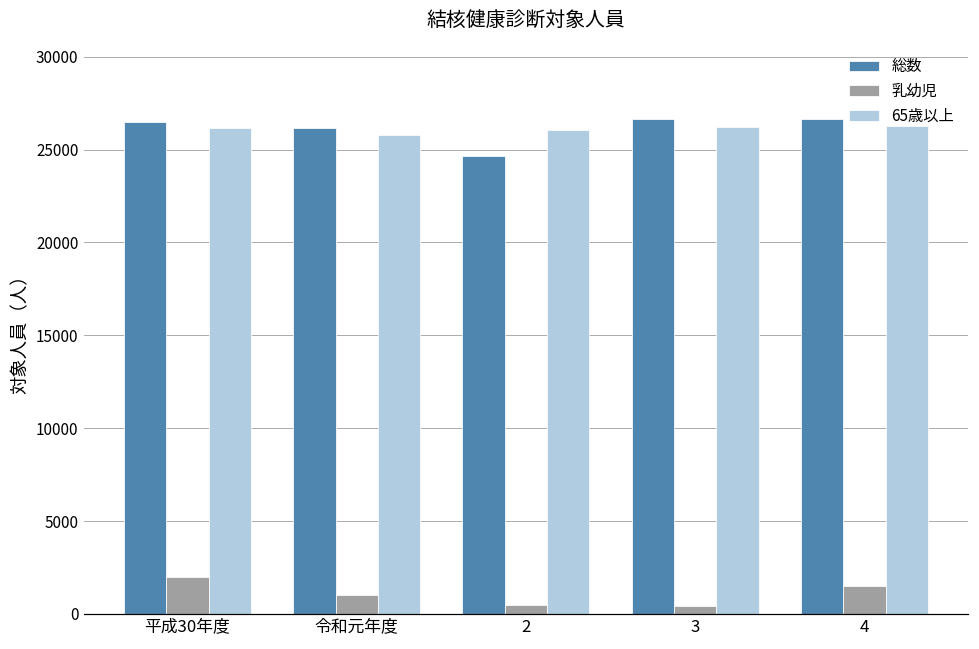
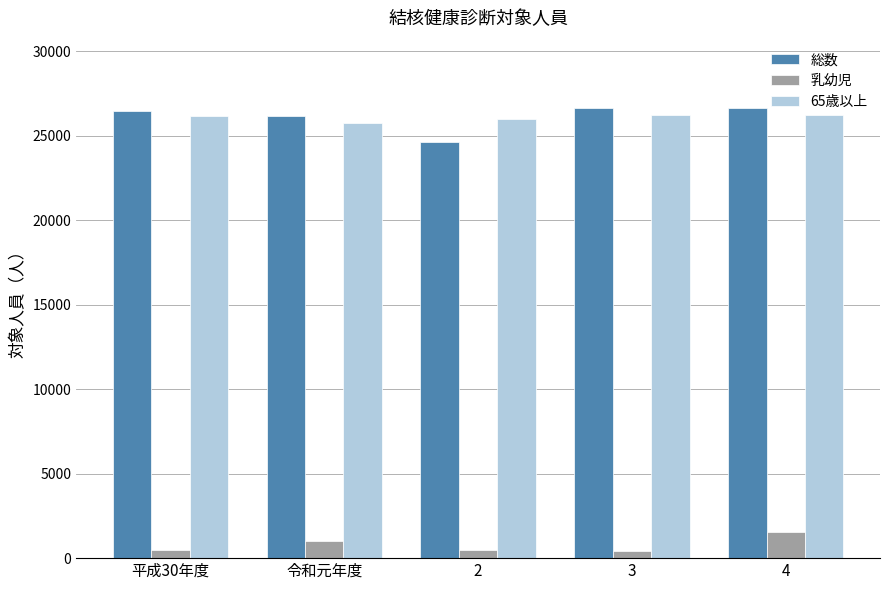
乳幼児, 平成30年度: 2000 -> 500
